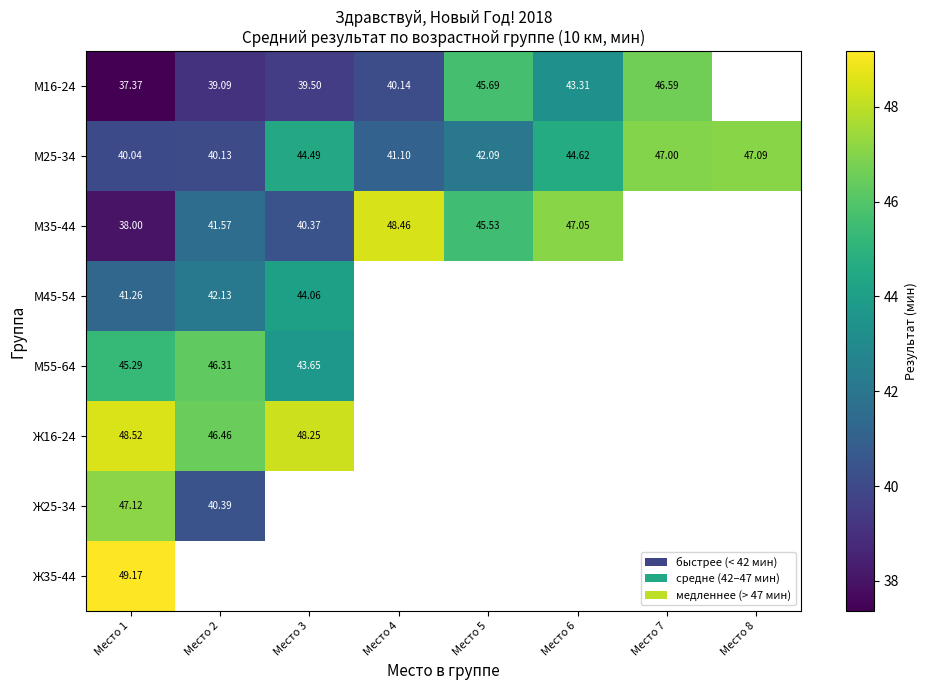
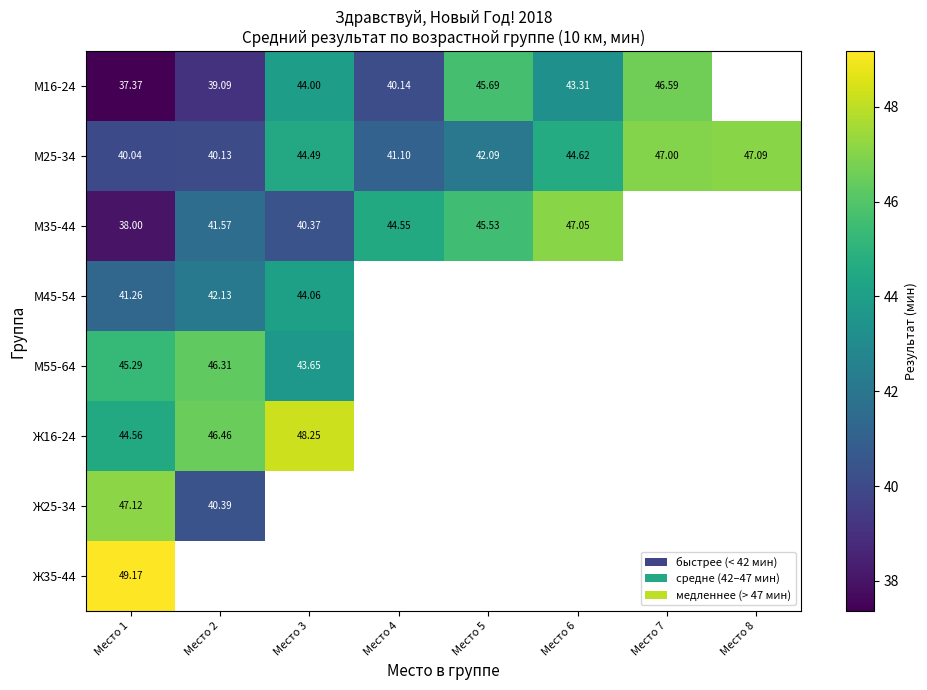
М16-24, Место 3: 39.50 -> 44.00
М35-44, Место 4: 48.46 -> 44.55
Ж16-24, Место 1: 48.52 -> 44.56
